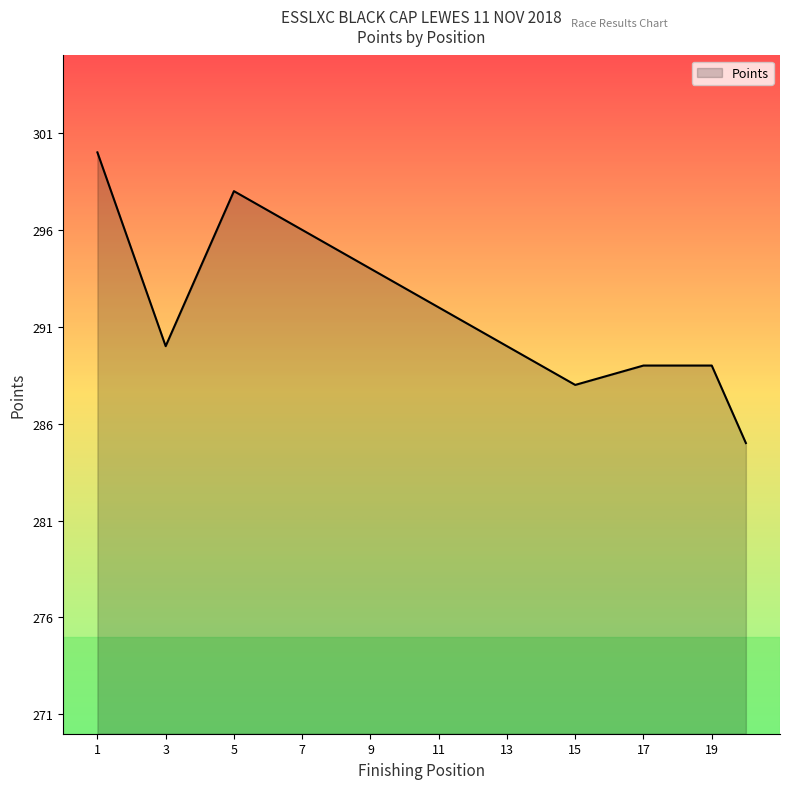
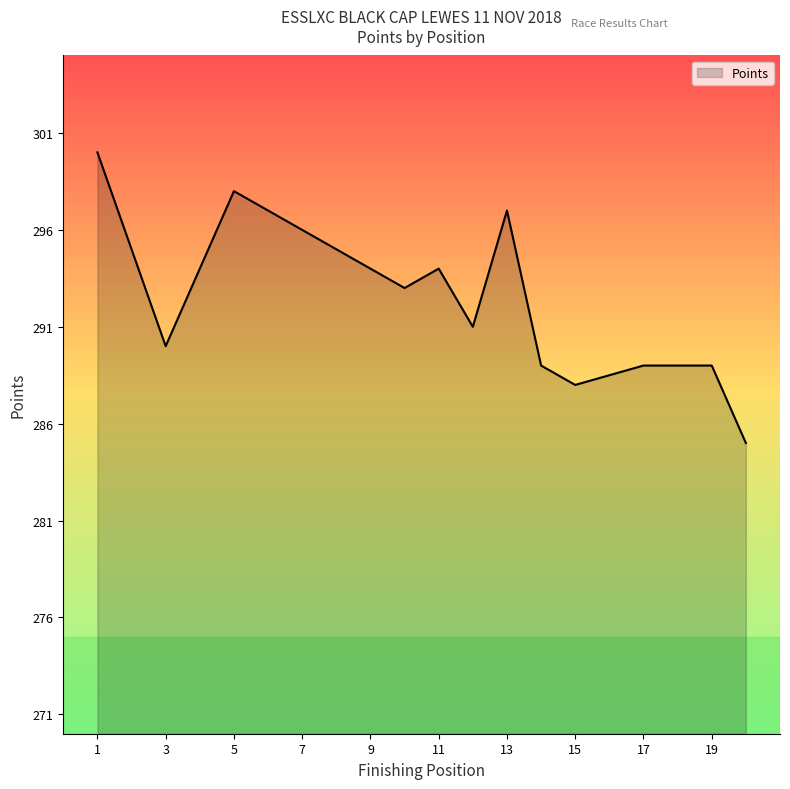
11: 292 -> 294
13: 290 -> 297
